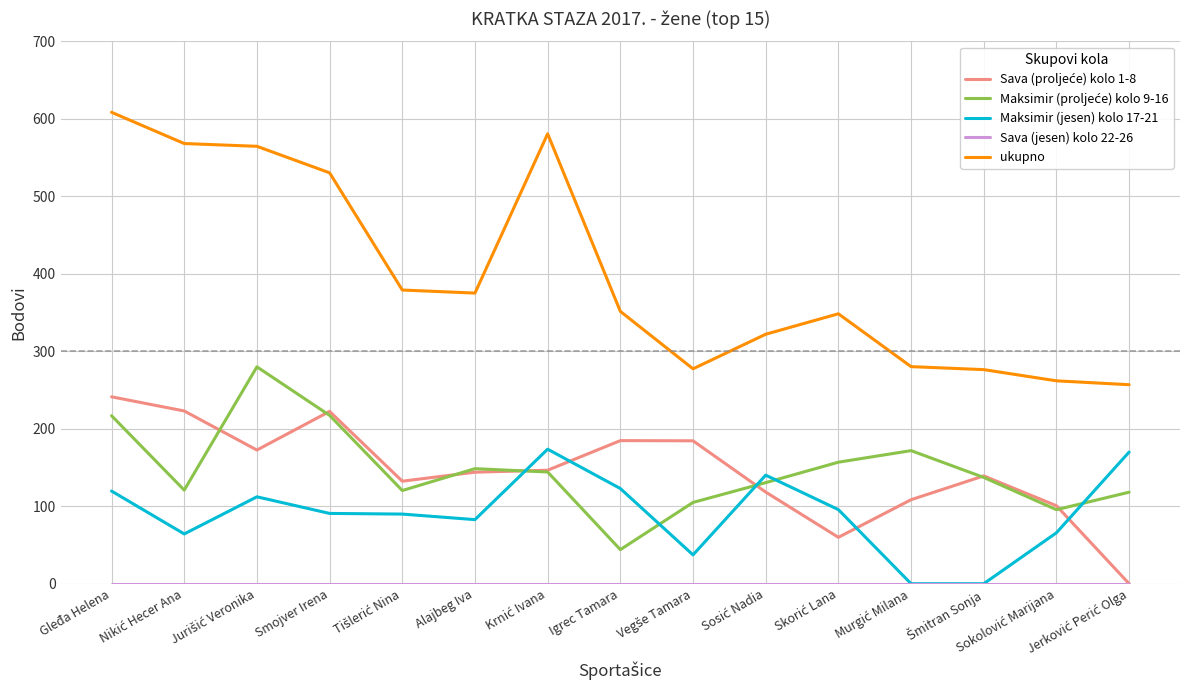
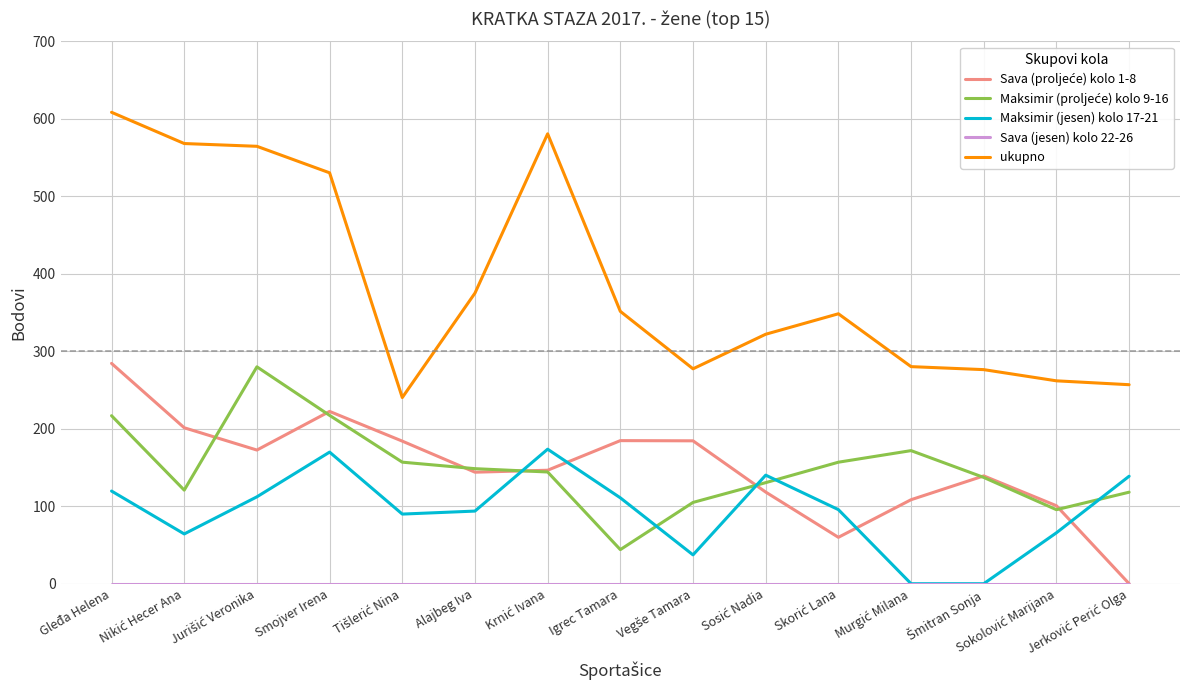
Sava (proljeće) kolo 1-8, Gleđa Helena: 240 -> 280
Sava (proljeće) kolo 1-8, Nikić Hecer Ana: 220 -> 200
Maksimir (jesen) kolo 17-21, Smojver Irena: 90 -> 170
Sava (proljeće) kolo 1-8, Tišlerić Nina: 130 -> 180
Maksimir (proljeće) kolo 9-16, Tišlerić Nina: 120 -> 160
ukupno, Tišlerić Nina: 380 -> 240
Maksimir (jesen) kolo 17-21, Alajbeg Iva: 80 -> 90
Maksimir (jesen) kolo 17-21, Igrec Tamara: 120 -> 110
Maksimir (jesen) kolo 17-21, Jerković Perić Olga: 170 -> 140
